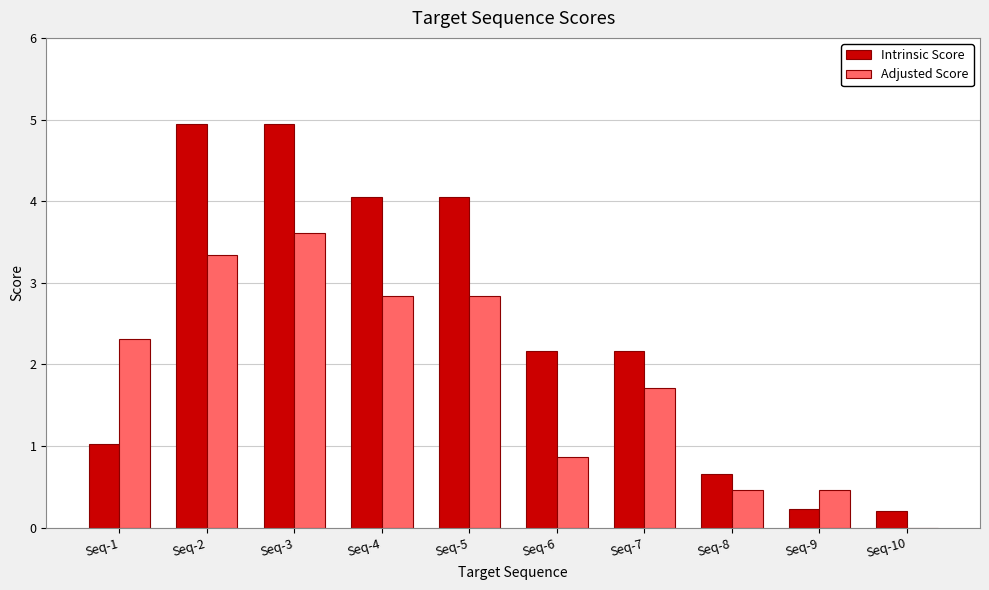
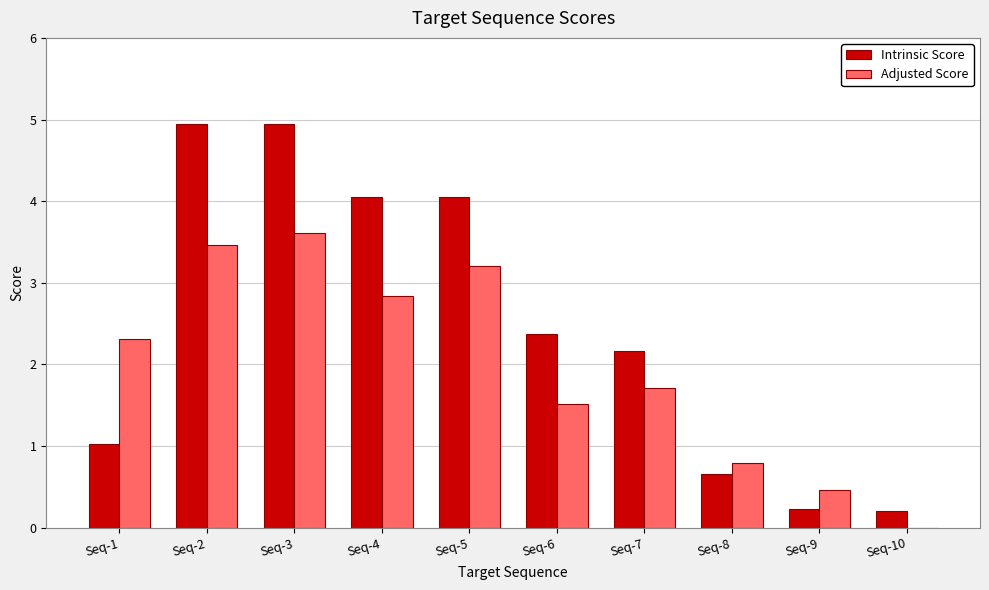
Adjusted Score, Seq-2: 3.3 -> 3.5
Adjusted Score, Seq-5: 2.8 -> 3.2
Intrinsic Score, Seq-6: 2.2 -> 2.4
Adjusted Score, Seq-6: 0.9 -> 1.5
Adjusted Score, Seq-8: 0.5 -> 0.8
